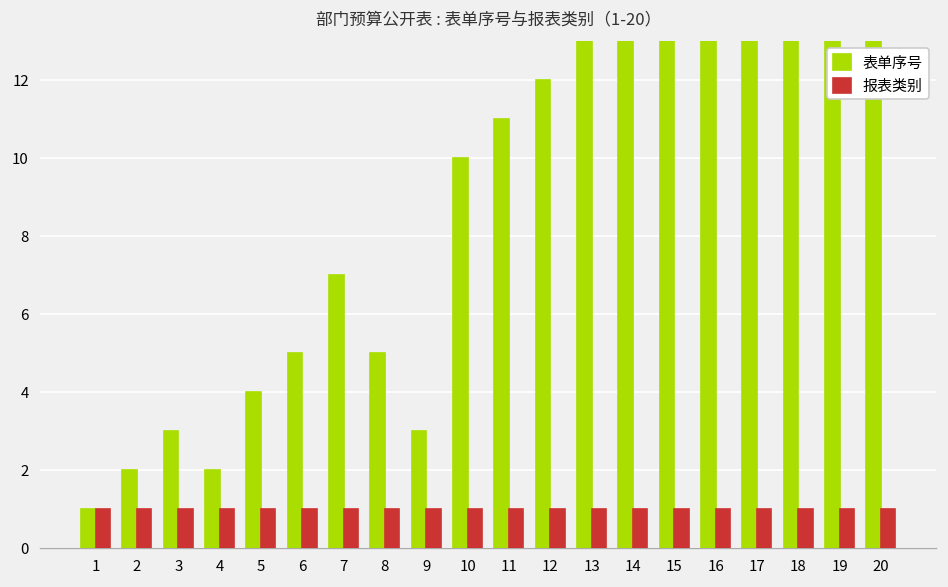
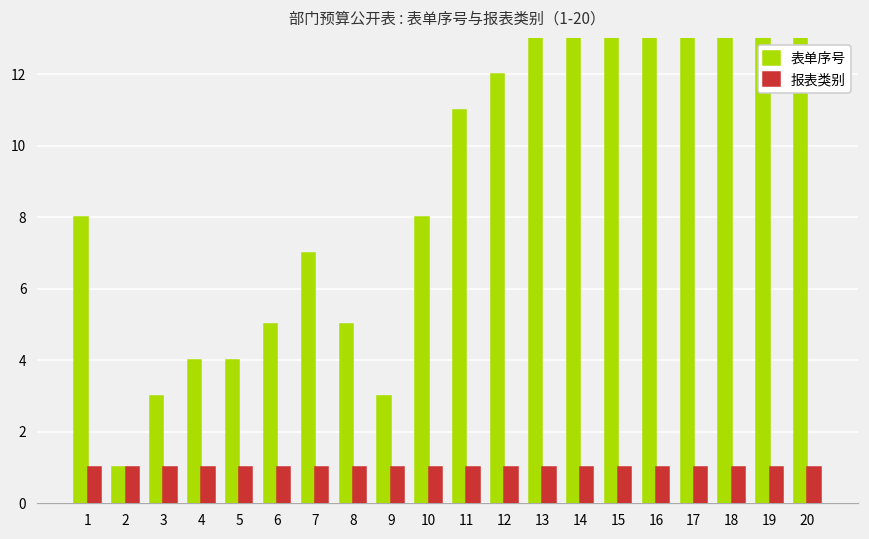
表单序号, 1: 1 -> 8
表单序号, 2: 2 -> 1
表单序号, 4: 2 -> 4
表单序号, 10: 10 -> 8
